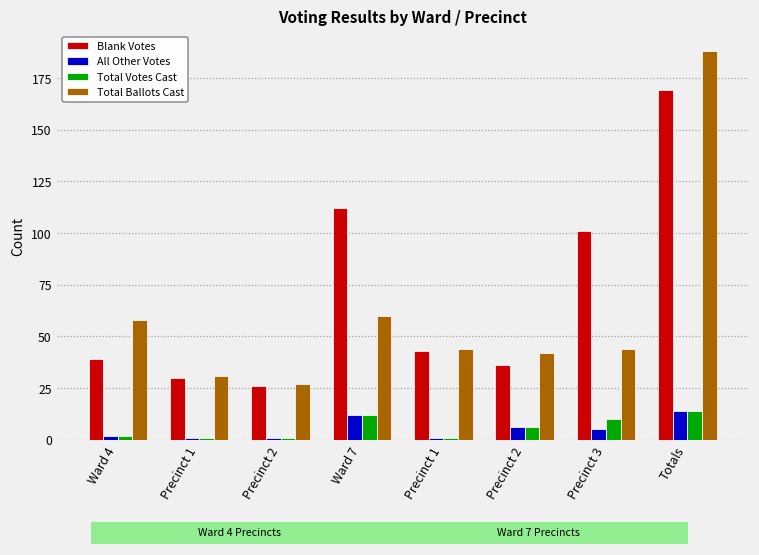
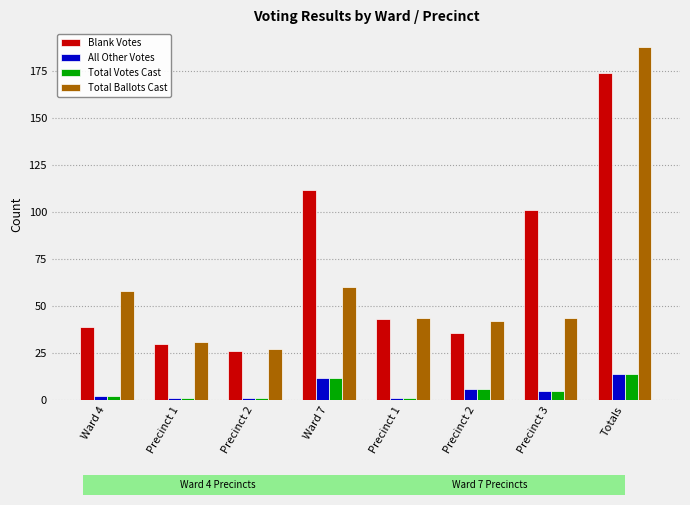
Total Votes Cast, Precinct 3: 10 -> 5
Blank Votes, Totals: 169 -> 174
